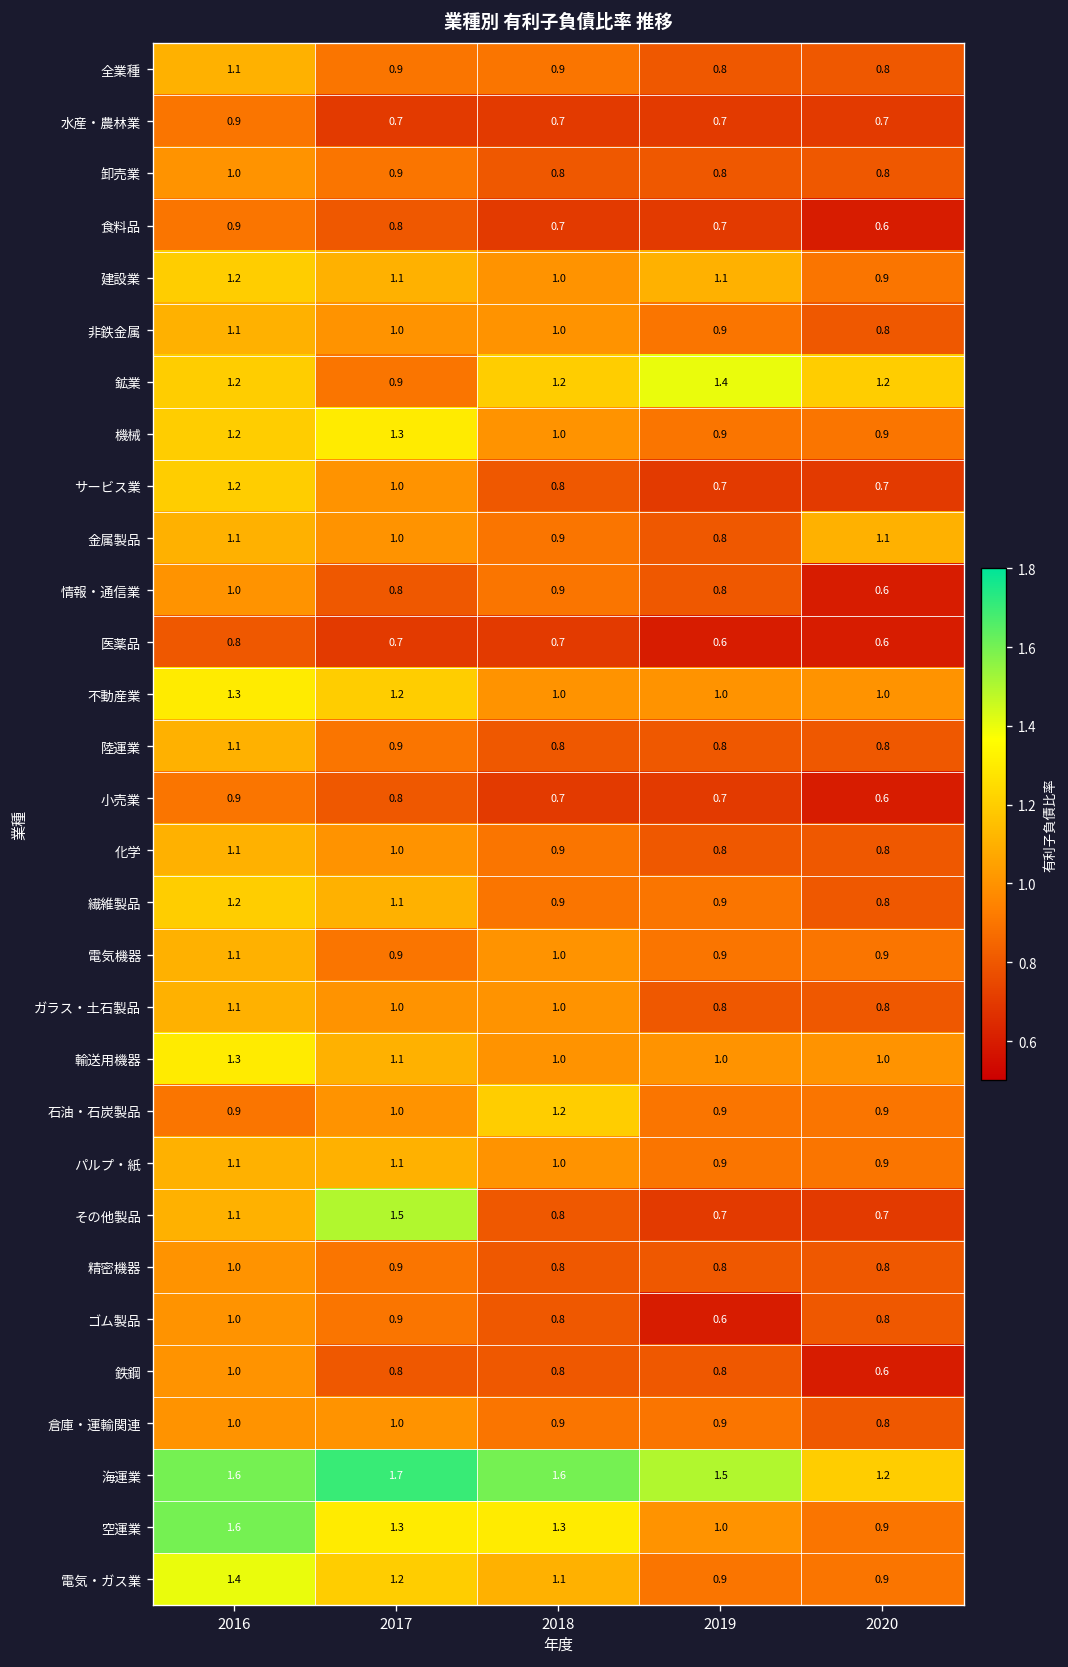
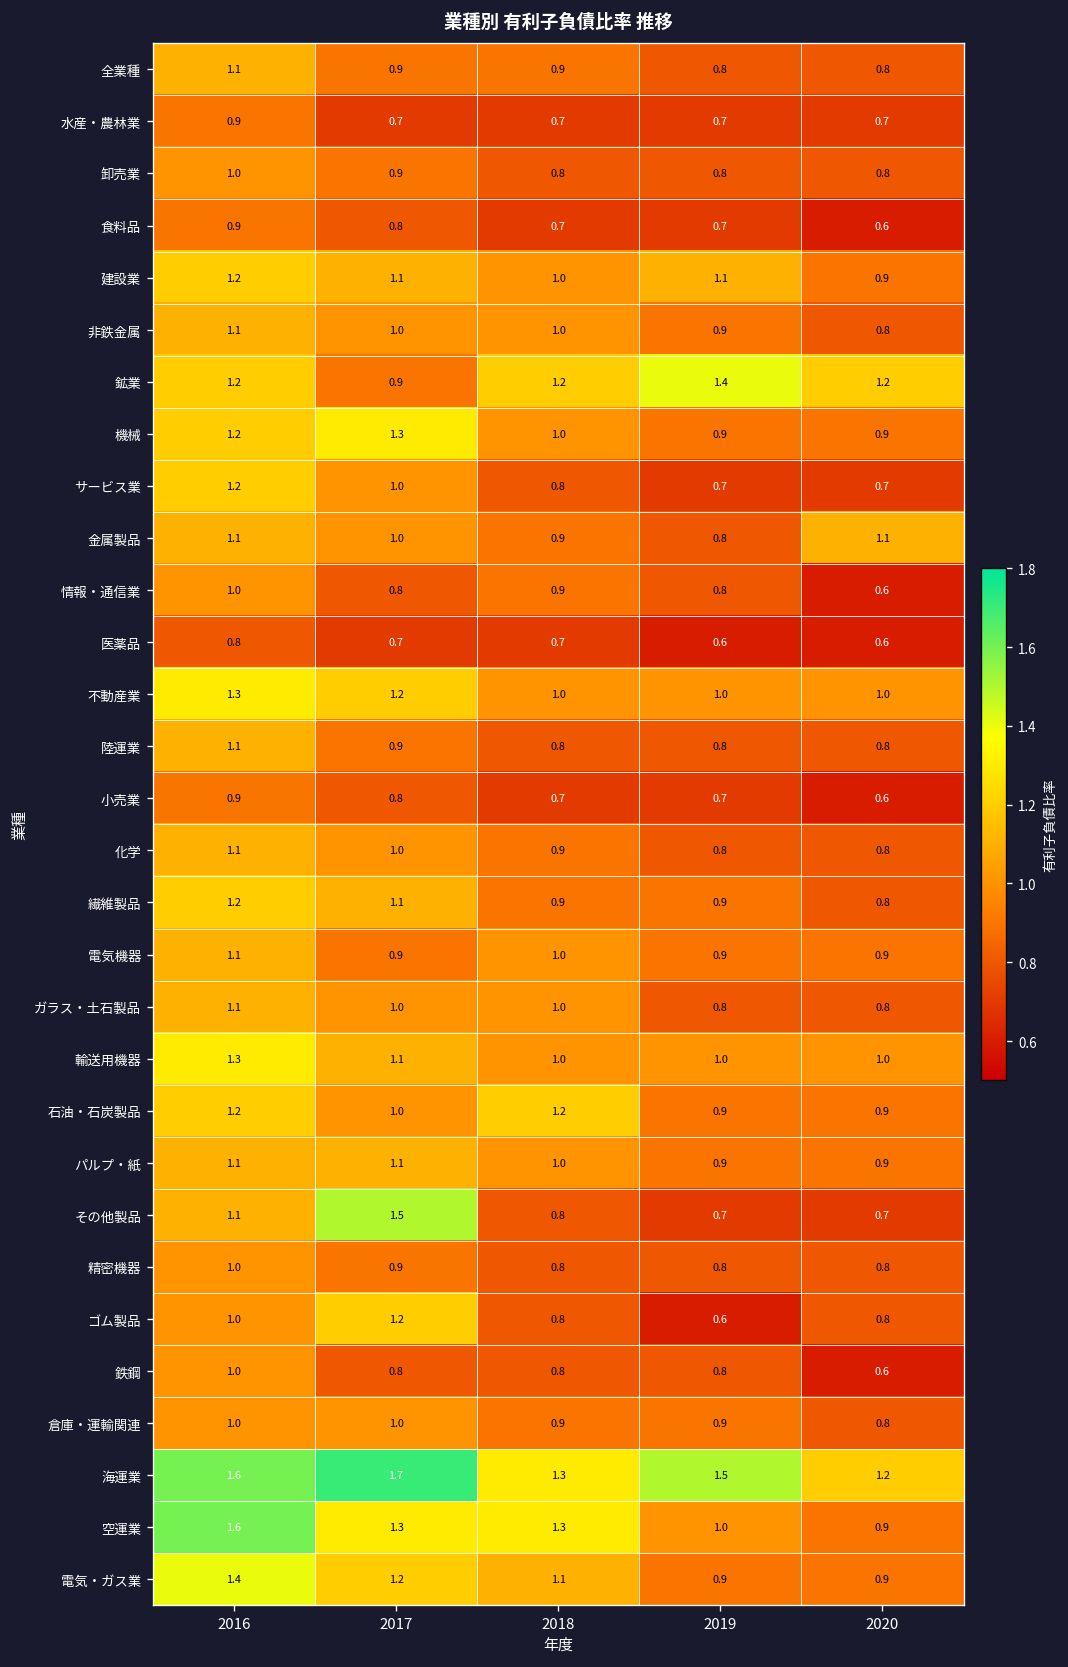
石油・石炭製品, 2016: 0.9 -> 1.2
ゴム製品, 2017: 0.9 -> 1.2
海運業, 2018: 1.6 -> 1.3
